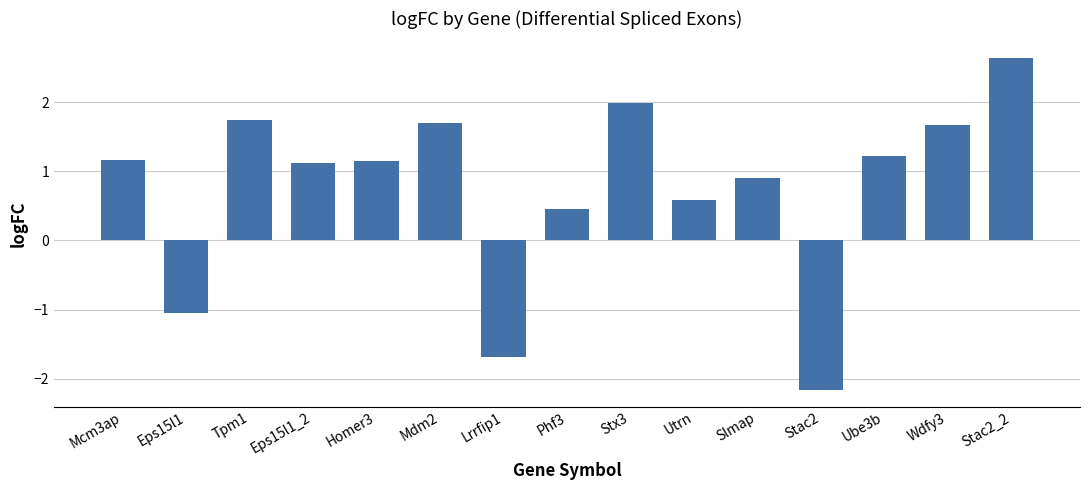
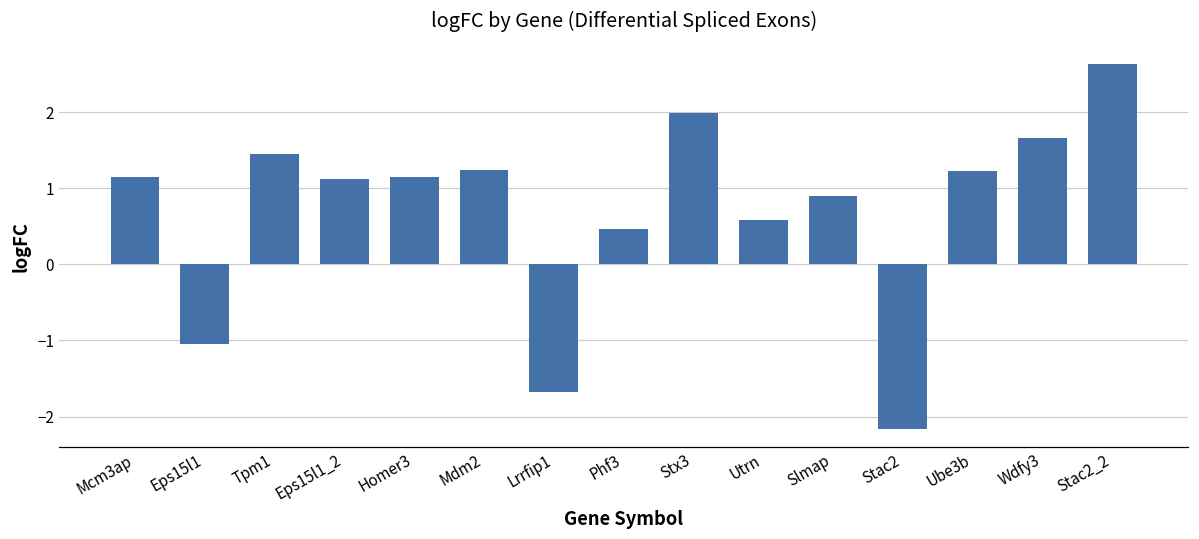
Tpm1: 1.7 -> 1.4
Mdm2: 1.7 -> 1.2
